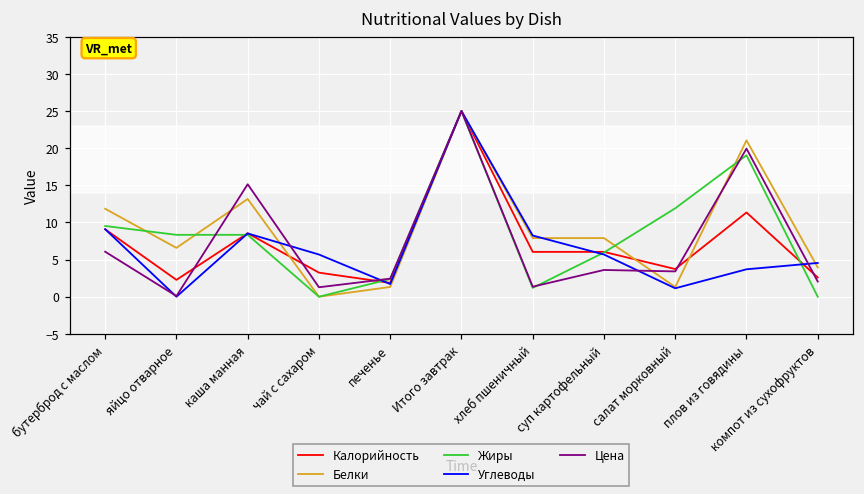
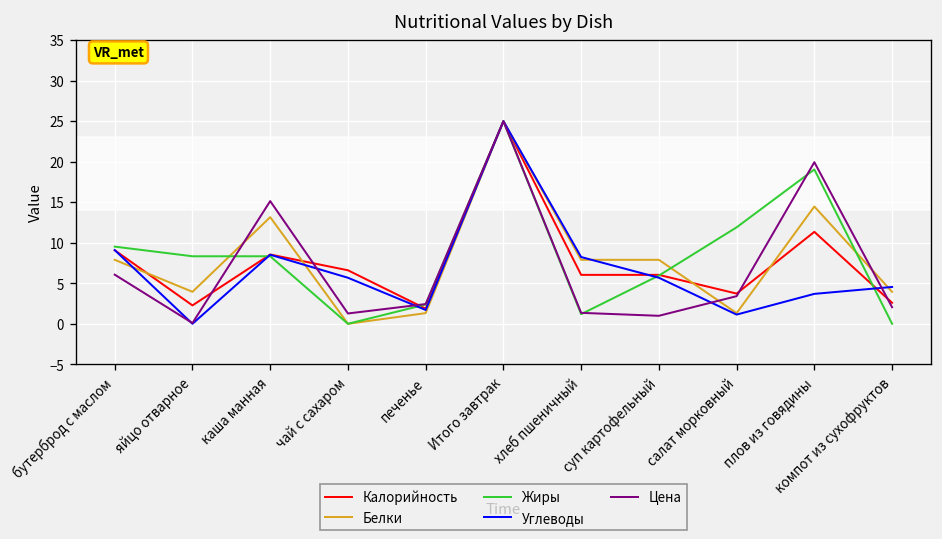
Белки, бутерброд с маслом: 12 -> 8
Белки, яйцо отварное: 7 -> 4
Калорийность, чай с сахаром: 3 -> 7
Цена, суп картофельный: 4 -> 1
Белки, плов из говядины: 21 -> 14
